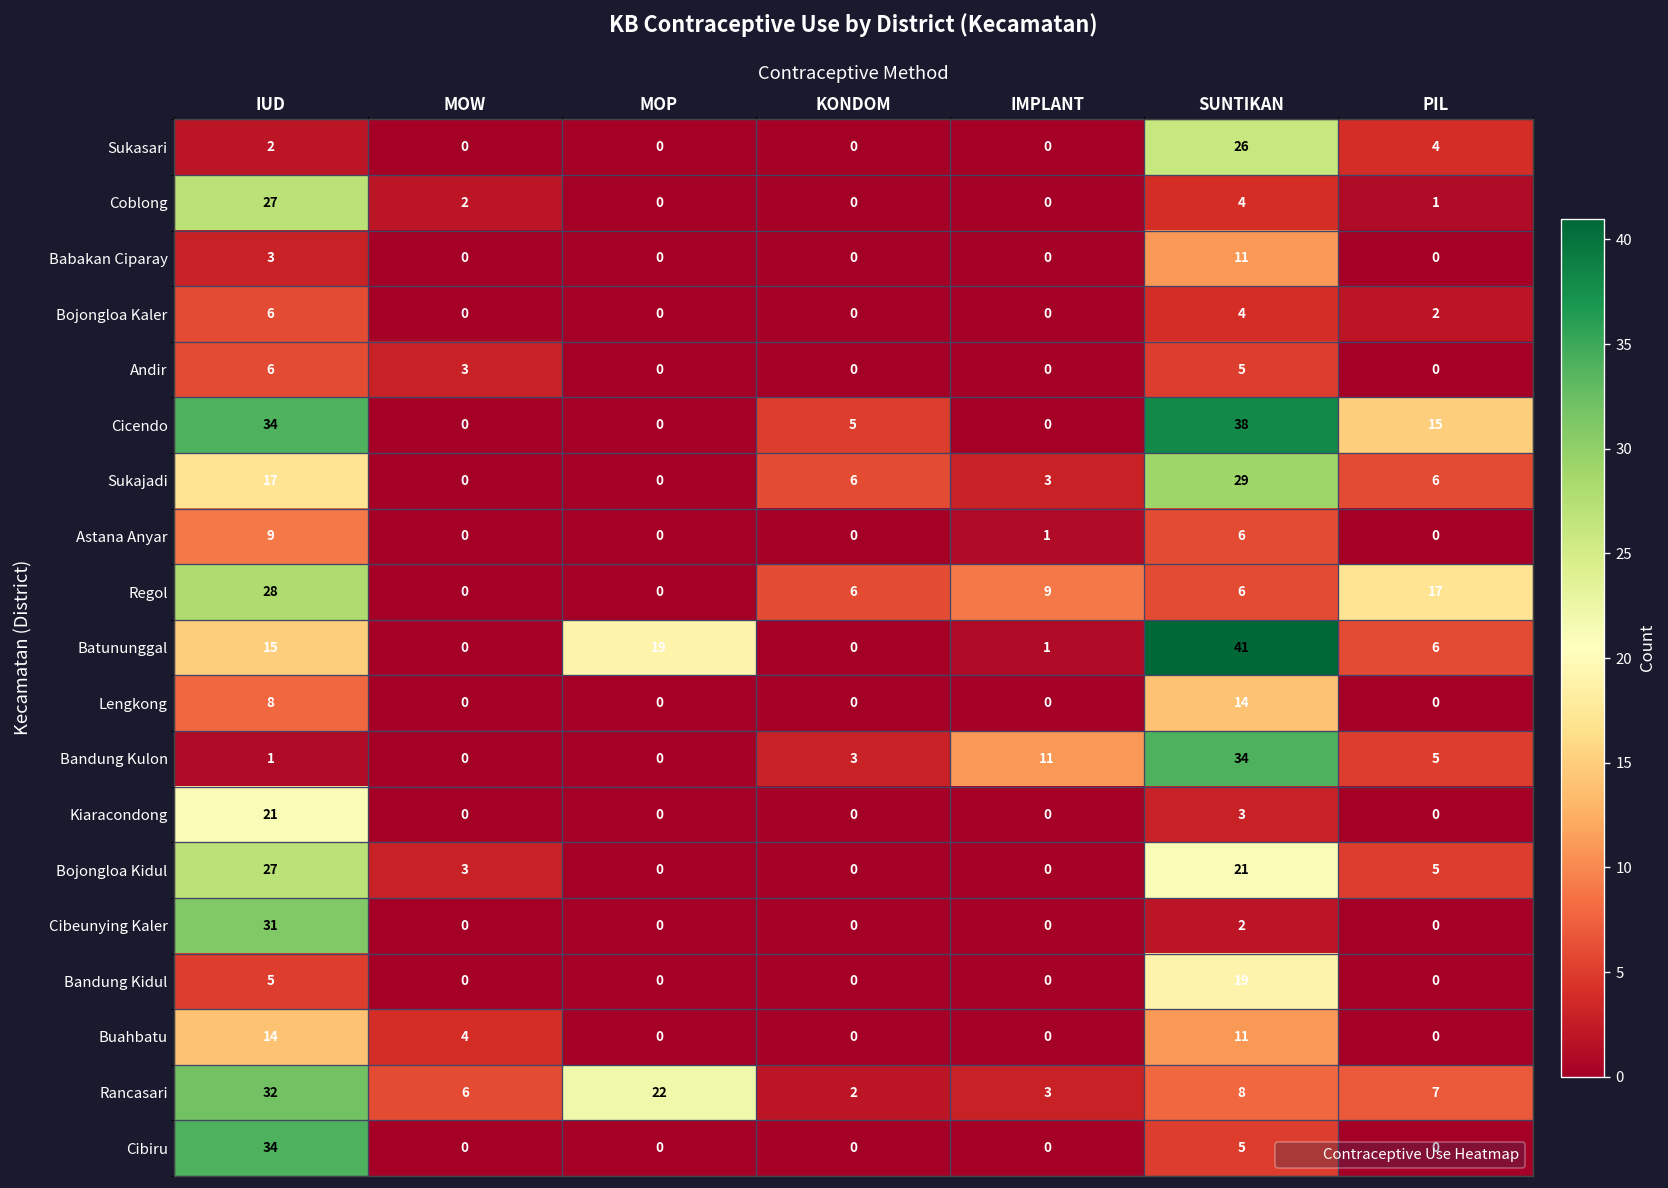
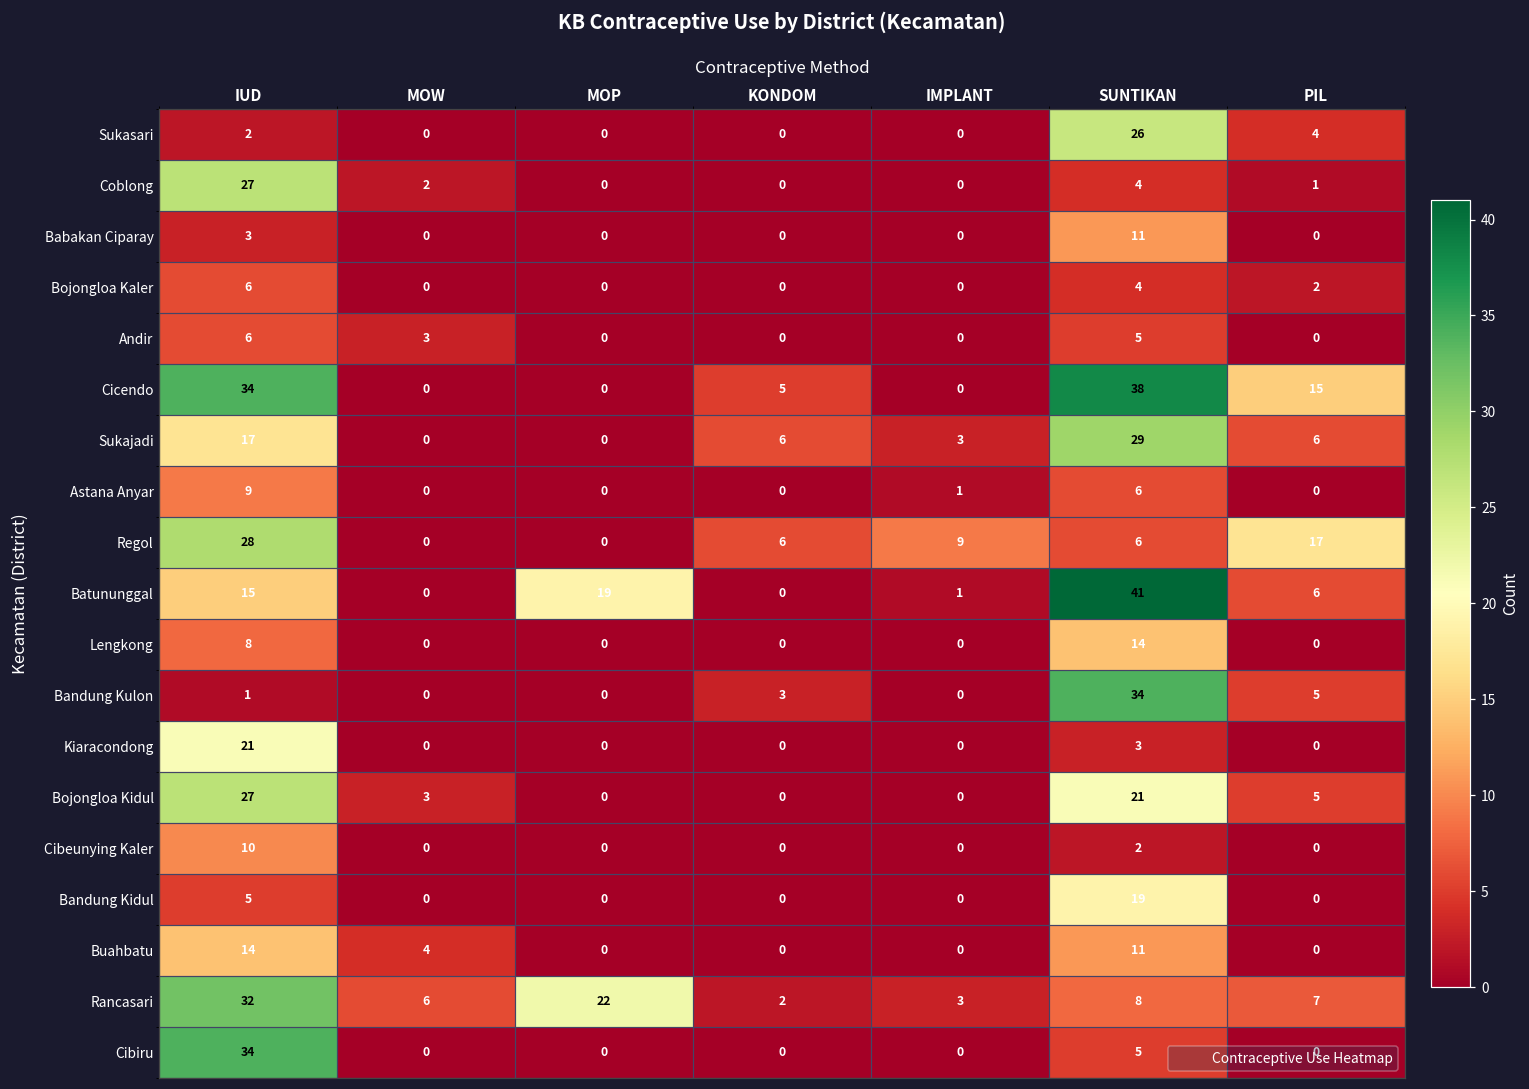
Bandung Kulon, IMPLANT: 11 -> 0
Cibeunying Kaler, IUD: 31 -> 10
